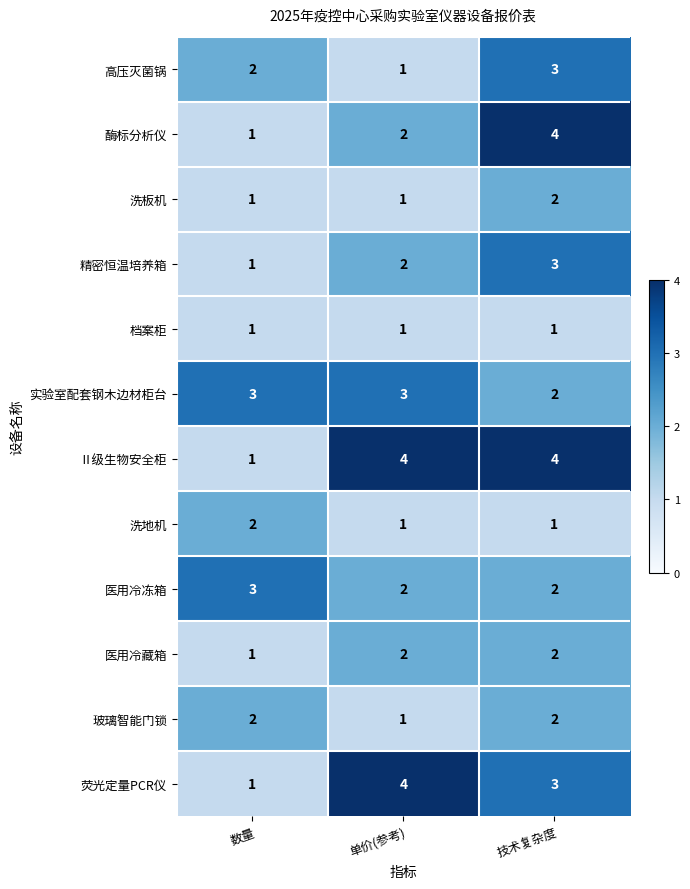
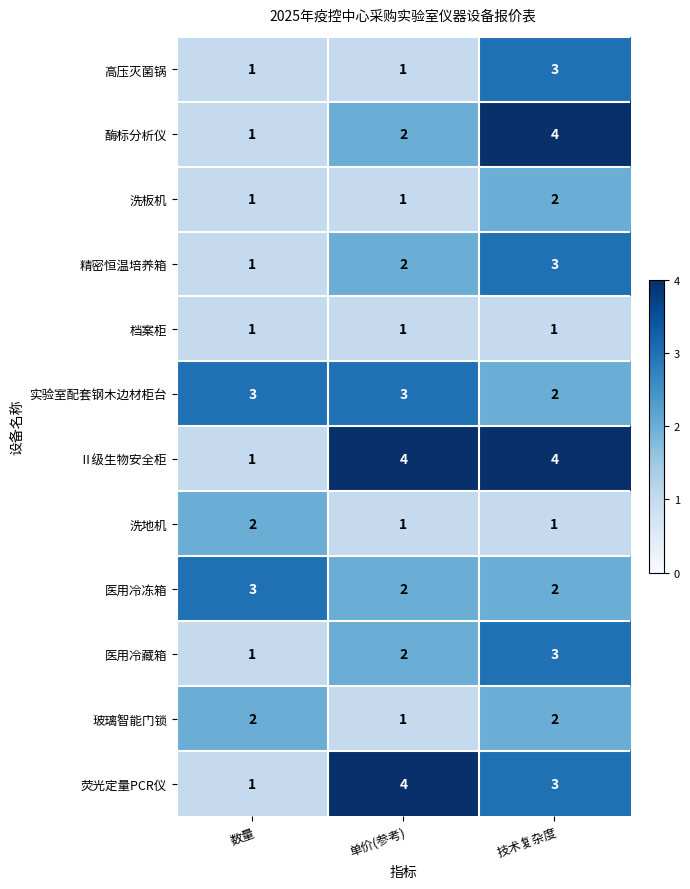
高压灭菌锅, 数量: 2 -> 1
医用冷藏箱, 技术复杂度: 2 -> 3
